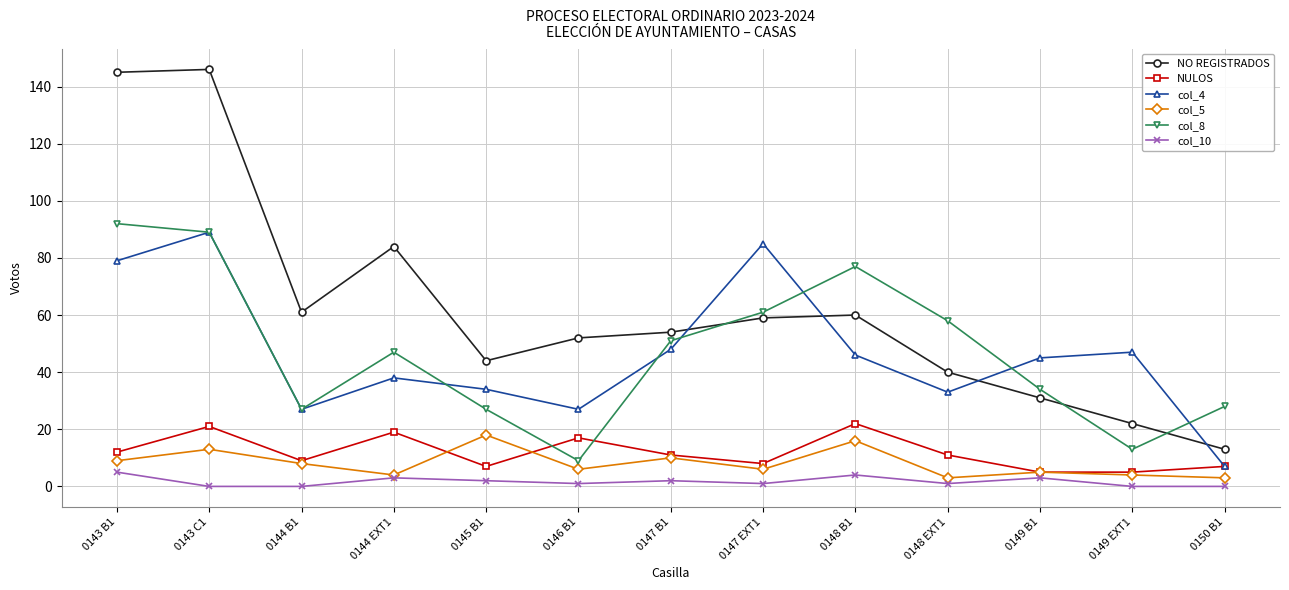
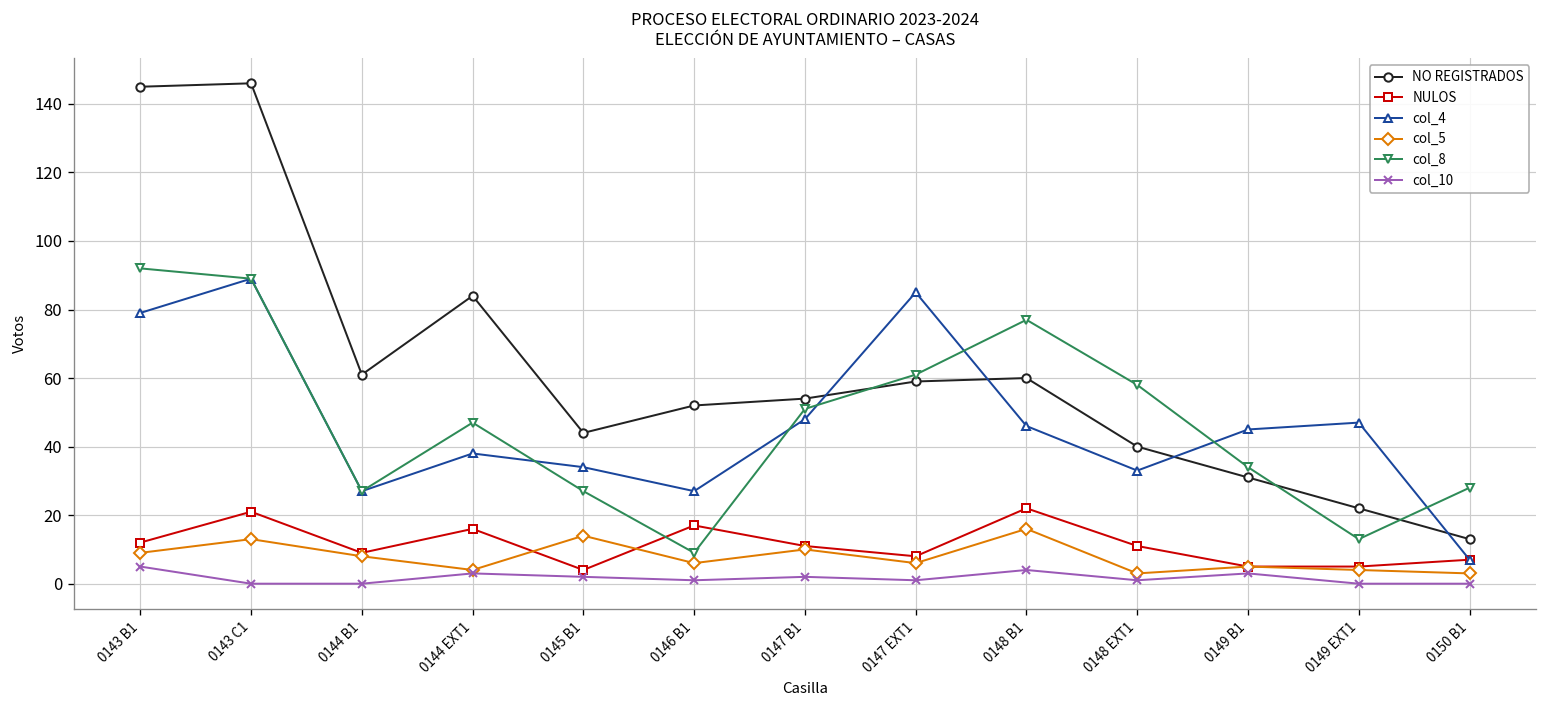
NULOS, 0144 EXT1: 19 -> 16
NULOS, 0145 B1: 7 -> 4
col_5, 0145 B1: 18 -> 14
